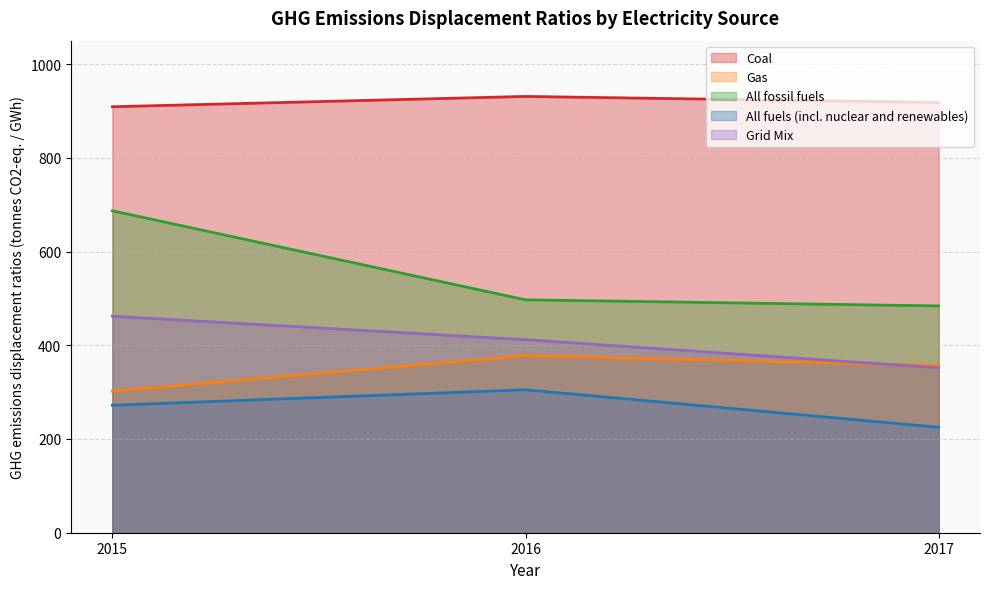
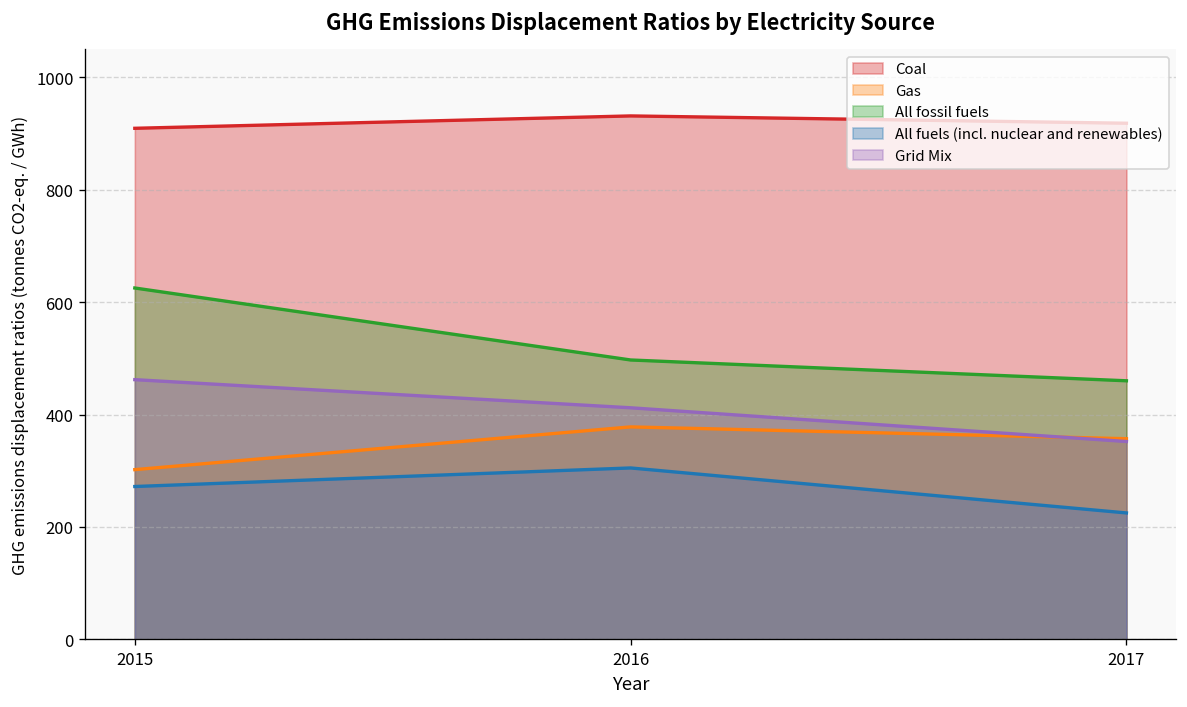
All fossil fuels, 2015: 690 -> 630
All fossil fuels, 2017: 480 -> 460
